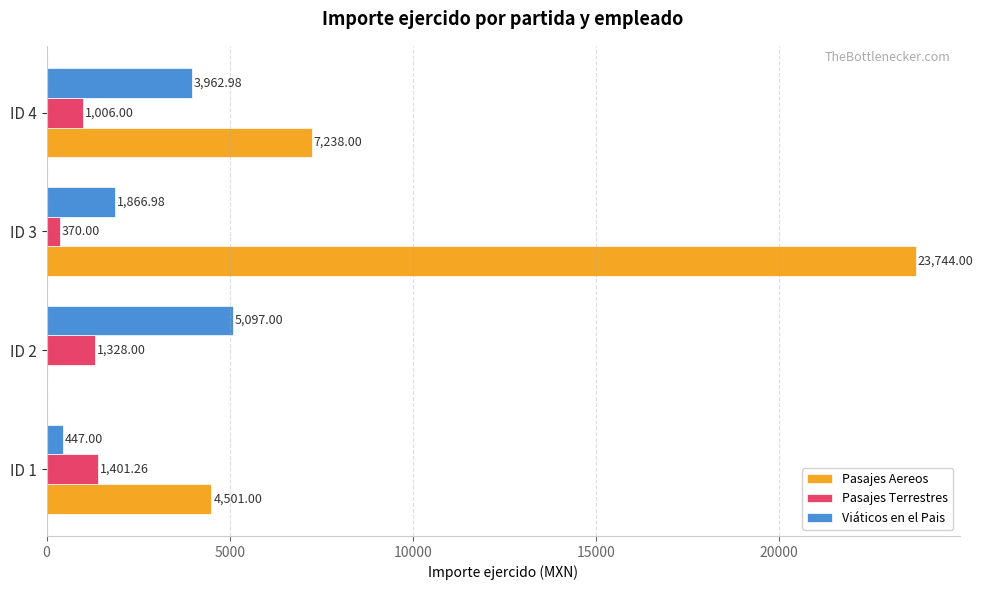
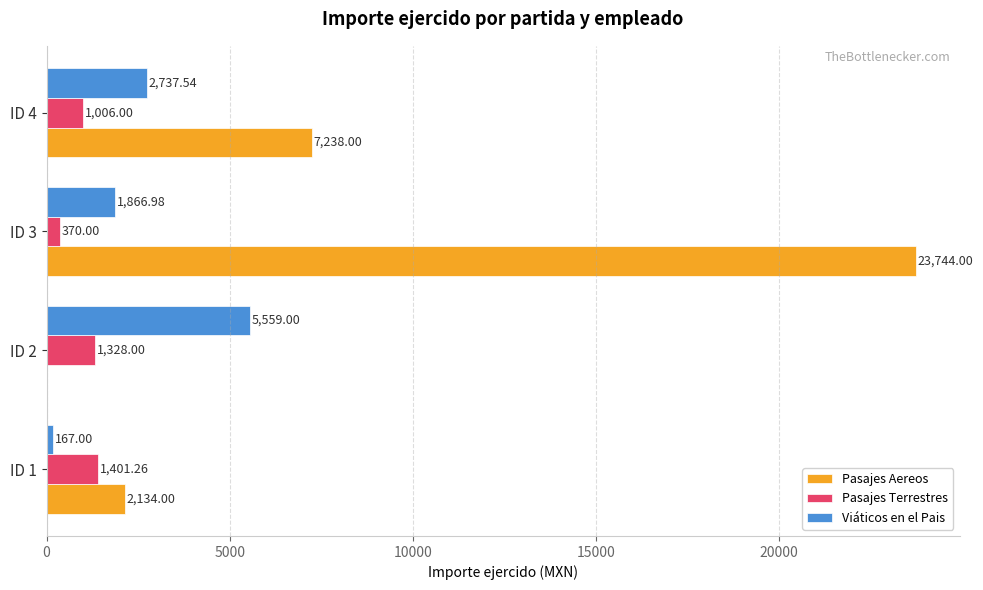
Viáticos en el Pais, ID 4: 3,962.98 -> 2,737.54
Viáticos en el Pais, ID 2: 5,097.00 -> 5,559.00
Viáticos en el Pais, ID 1: 447.00 -> 167.00
Pasajes Aereos, ID 1: 4,501.00 -> 2,134.00
